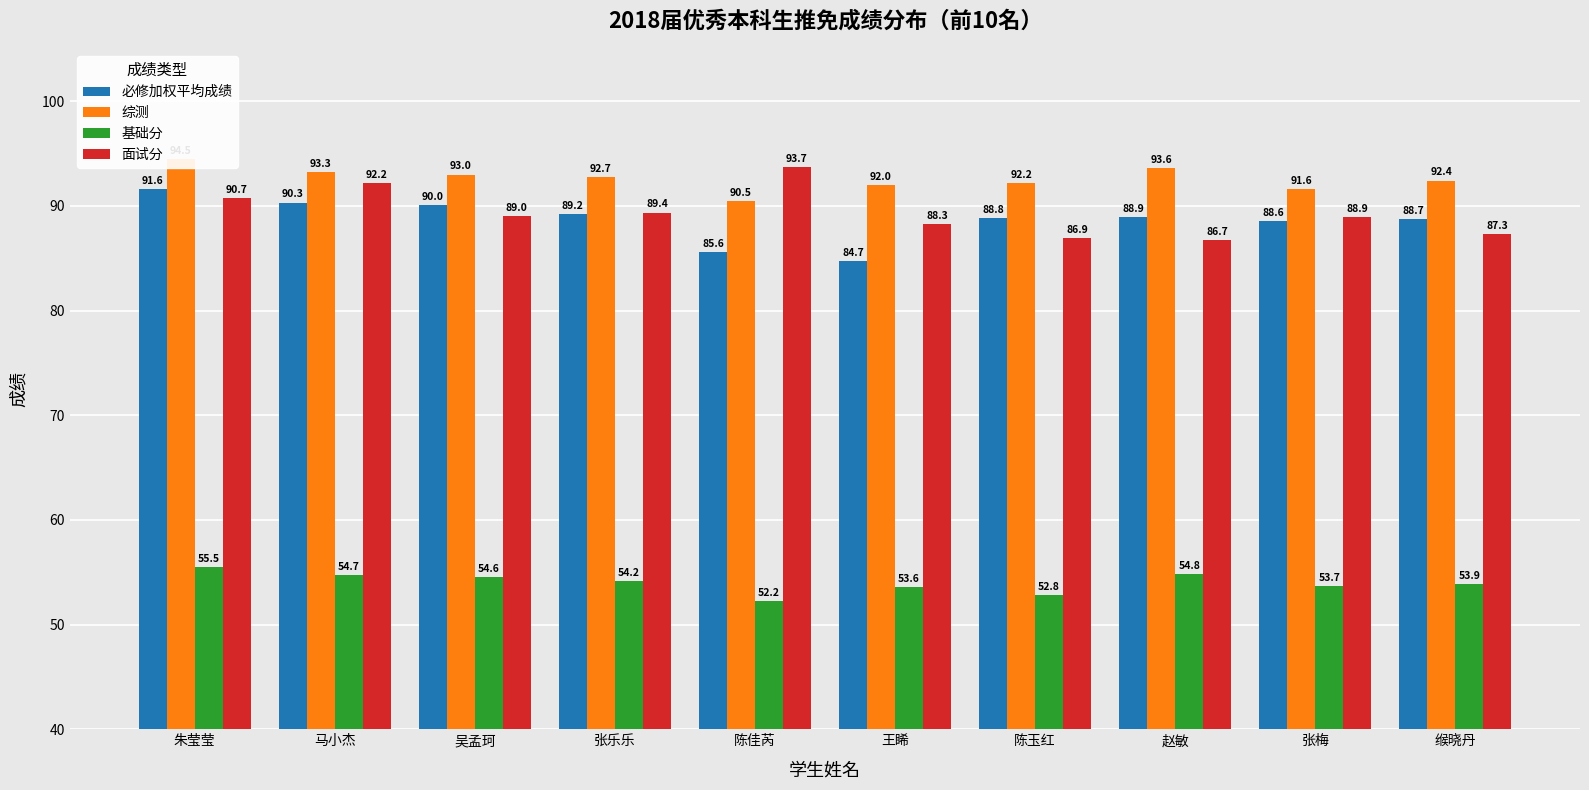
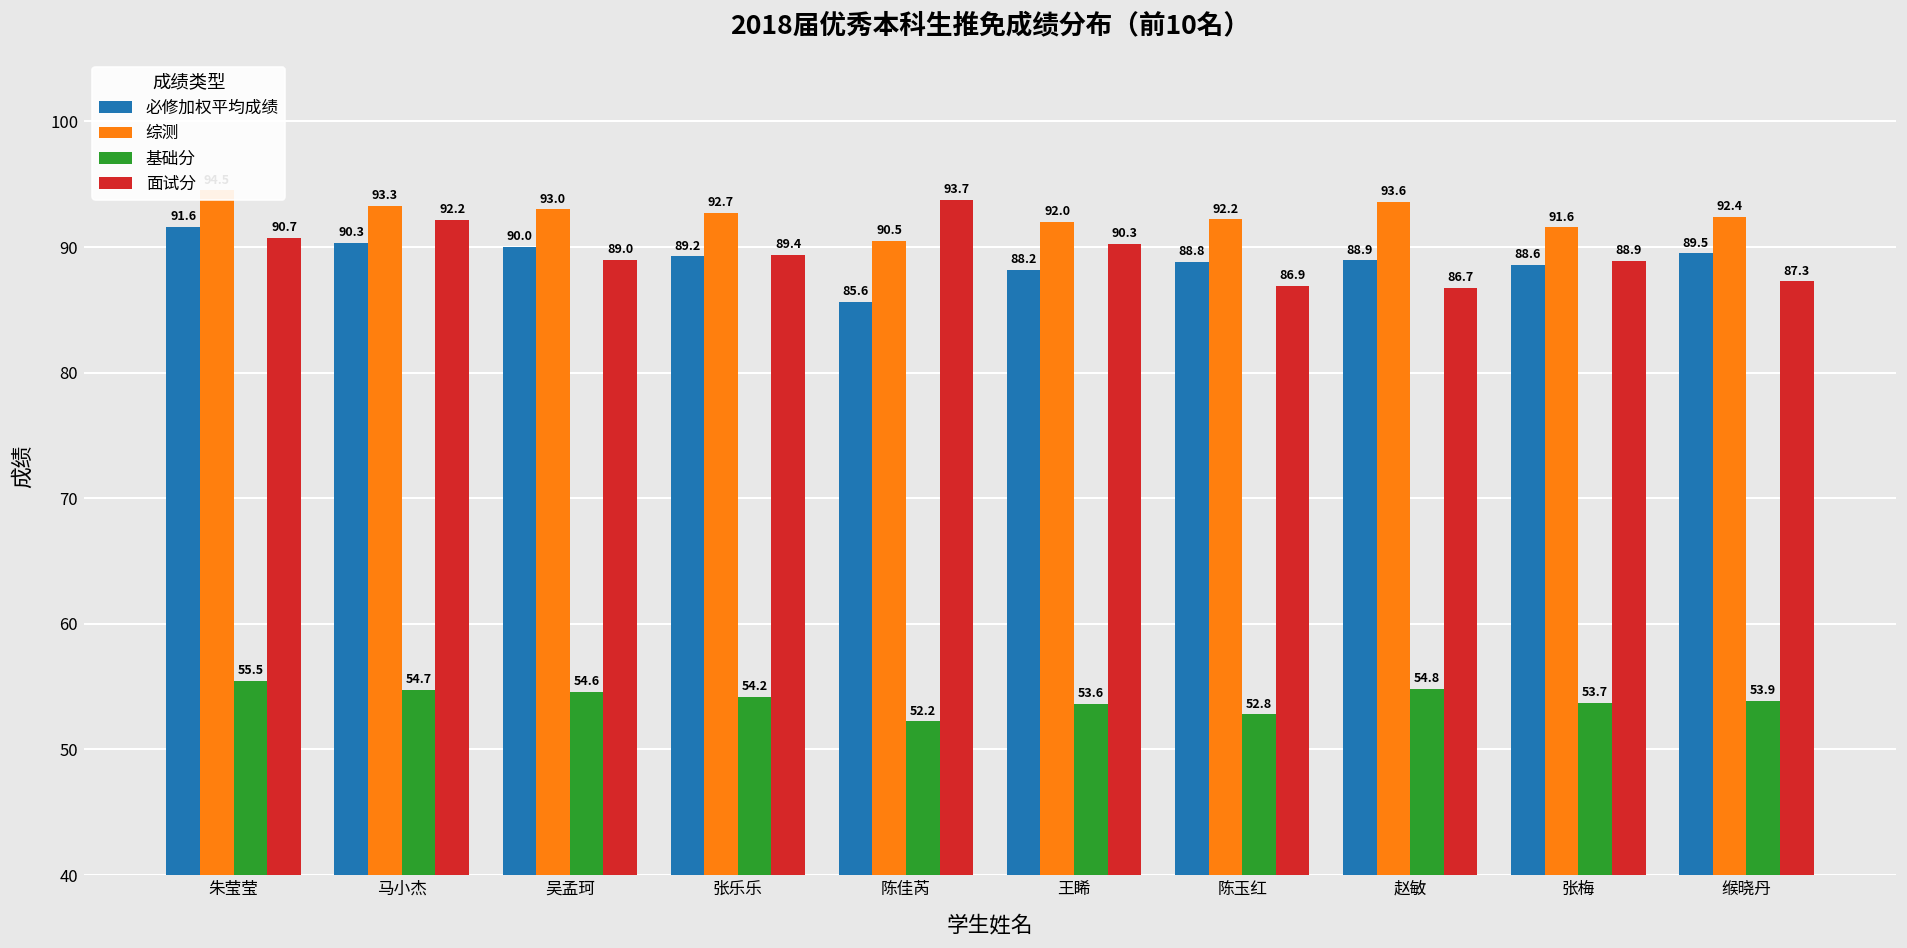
必修加权平均成绩, 王睎: 84.7 -> 88.2
面试分, 王睎: 88.3 -> 90.3
必修加权平均成绩, 缑晓丹: 88.7 -> 89.5
